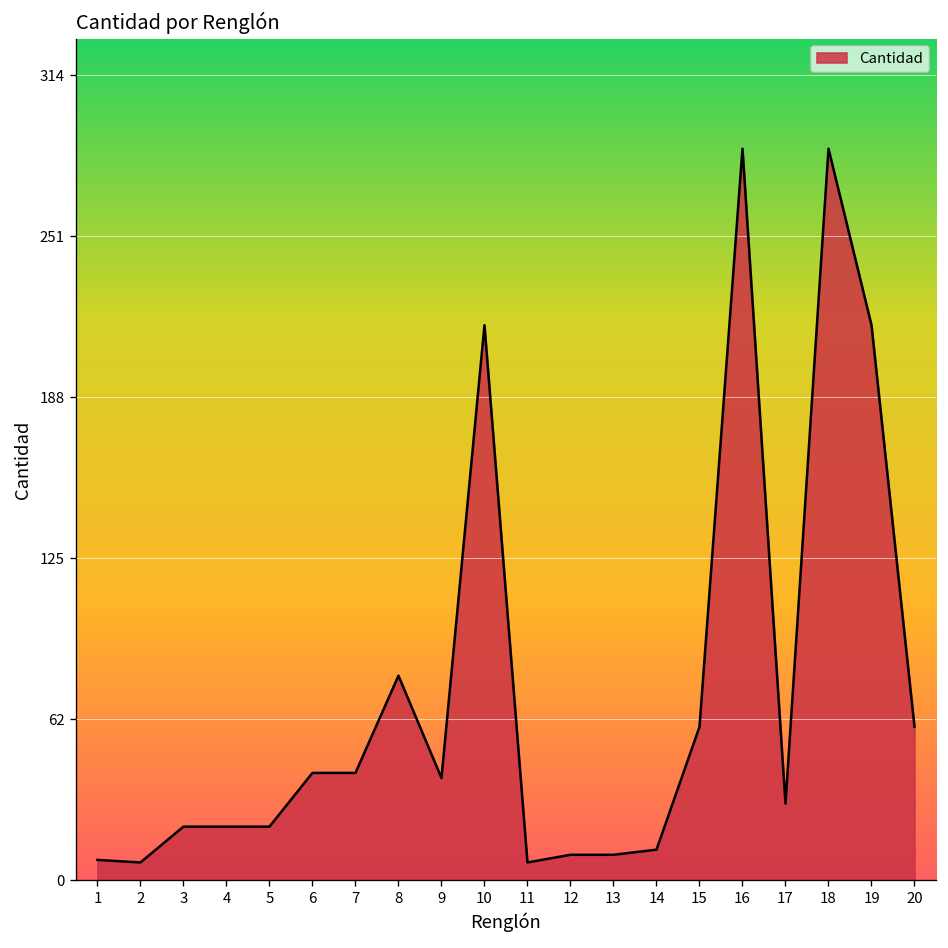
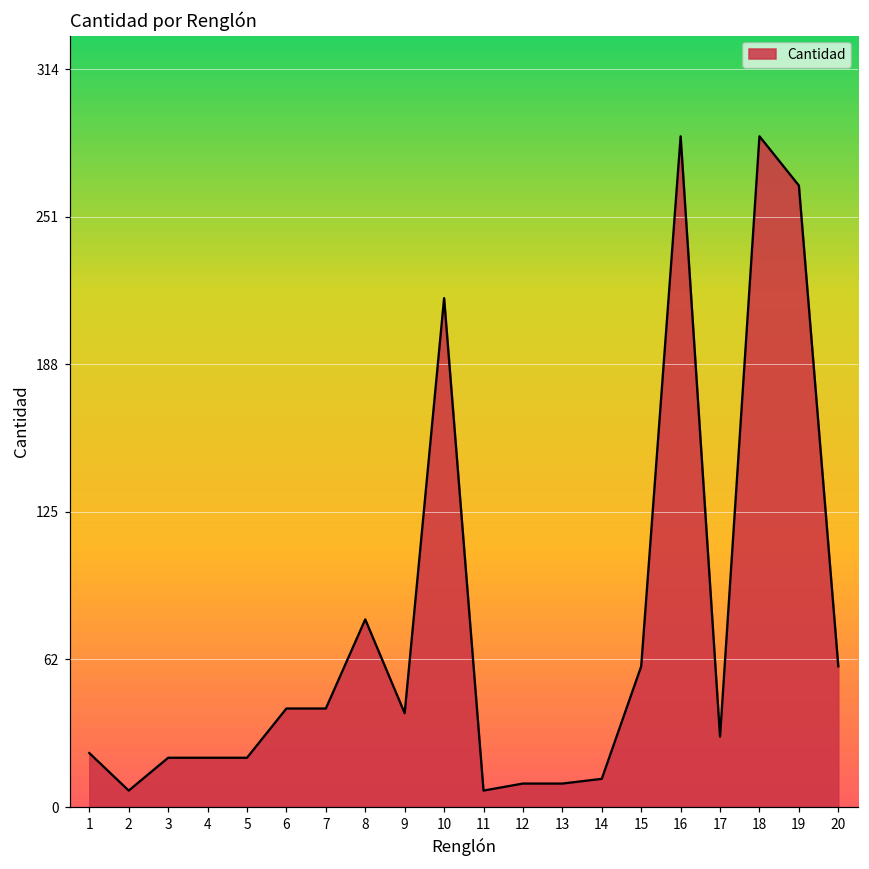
1: 8 -> 23
19: 217 -> 265
